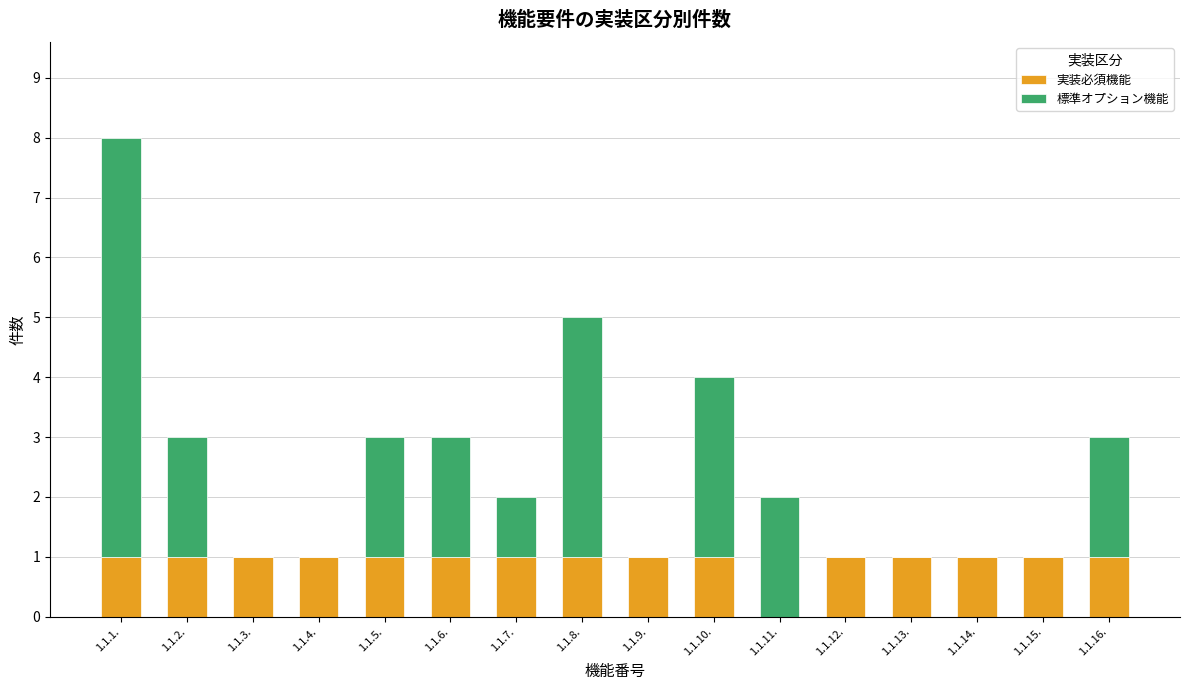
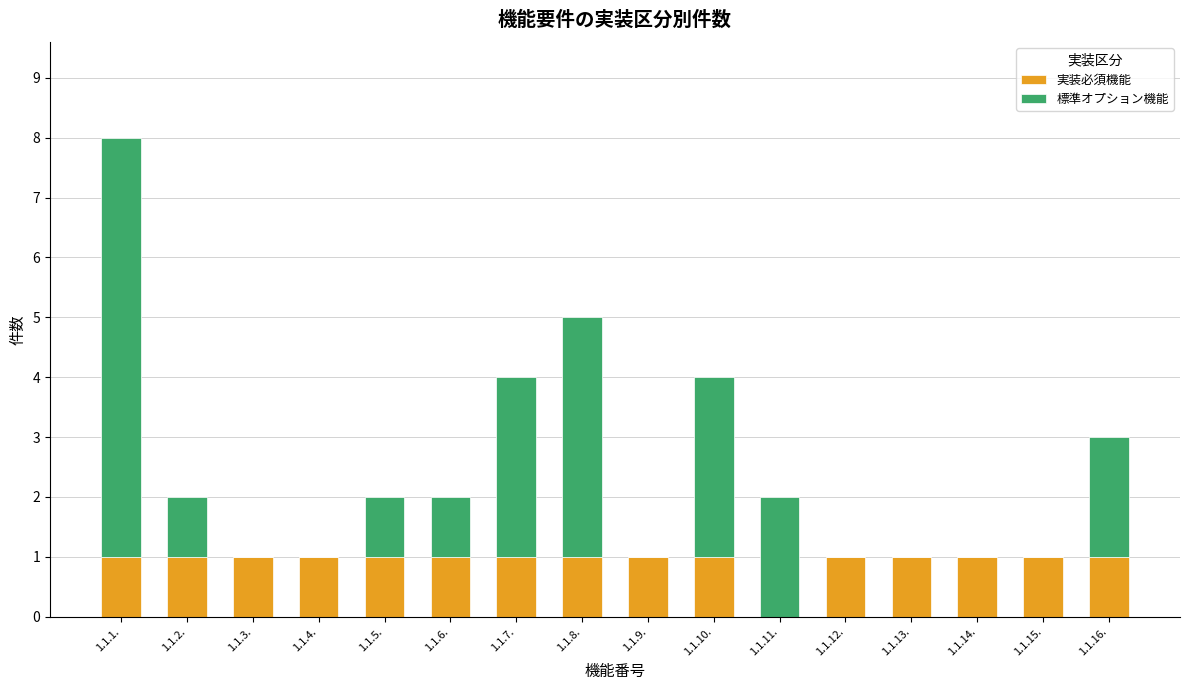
標準オプション機能, 1.1.2.: 2 -> 1
標準オプション機能, 1.1.5.: 2 -> 1
標準オプション機能, 1.1.6.: 2 -> 1
標準オプション機能, 1.1.7.: 1 -> 3
